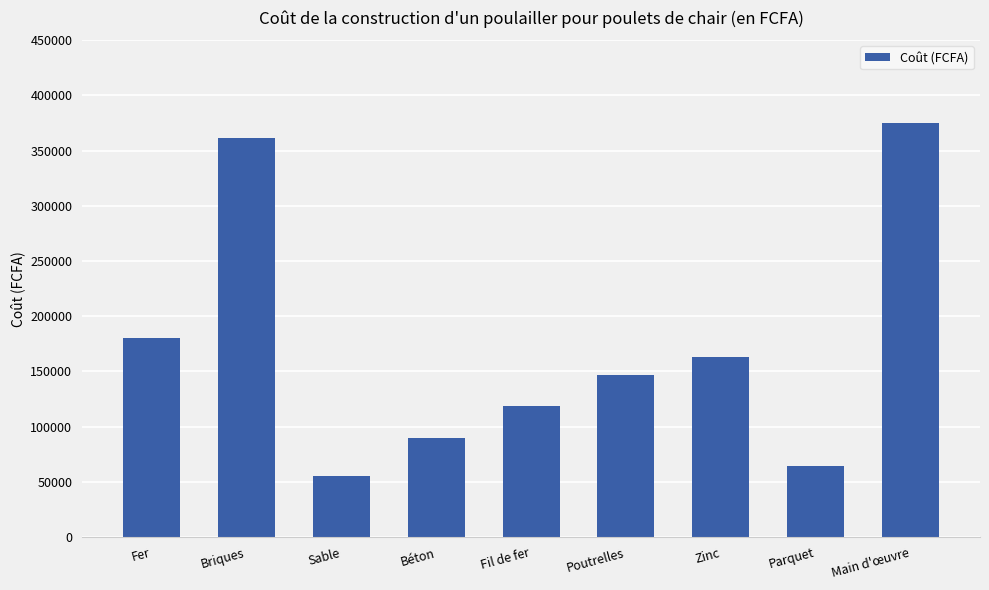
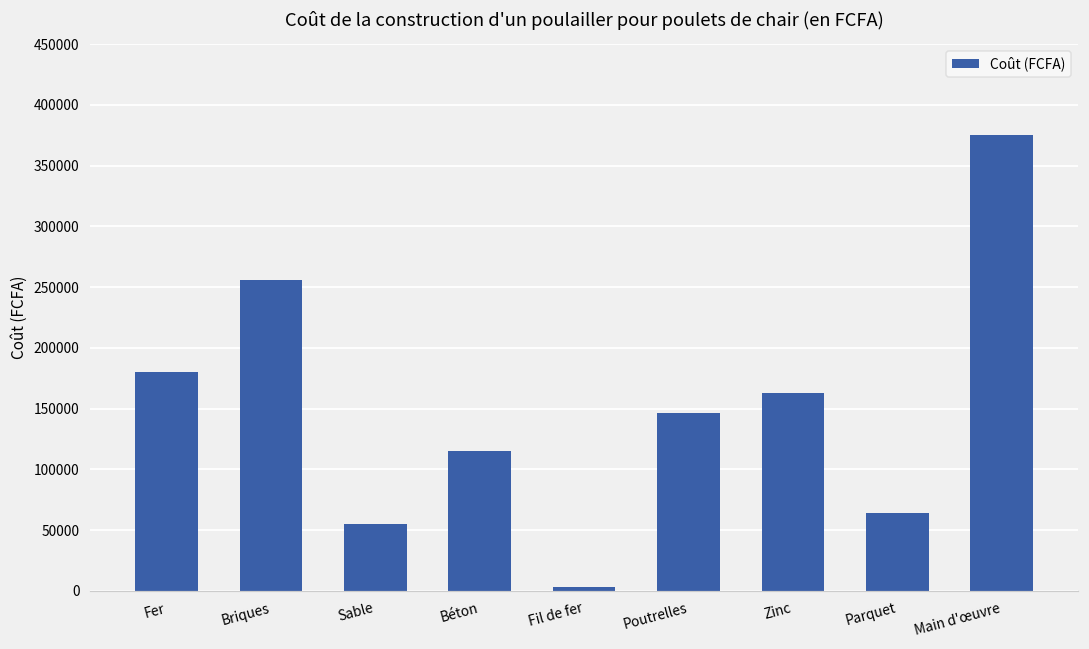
Briques: 361000 -> 256000
Béton: 90000 -> 115000
Fil de fer: 119000 -> 3000
